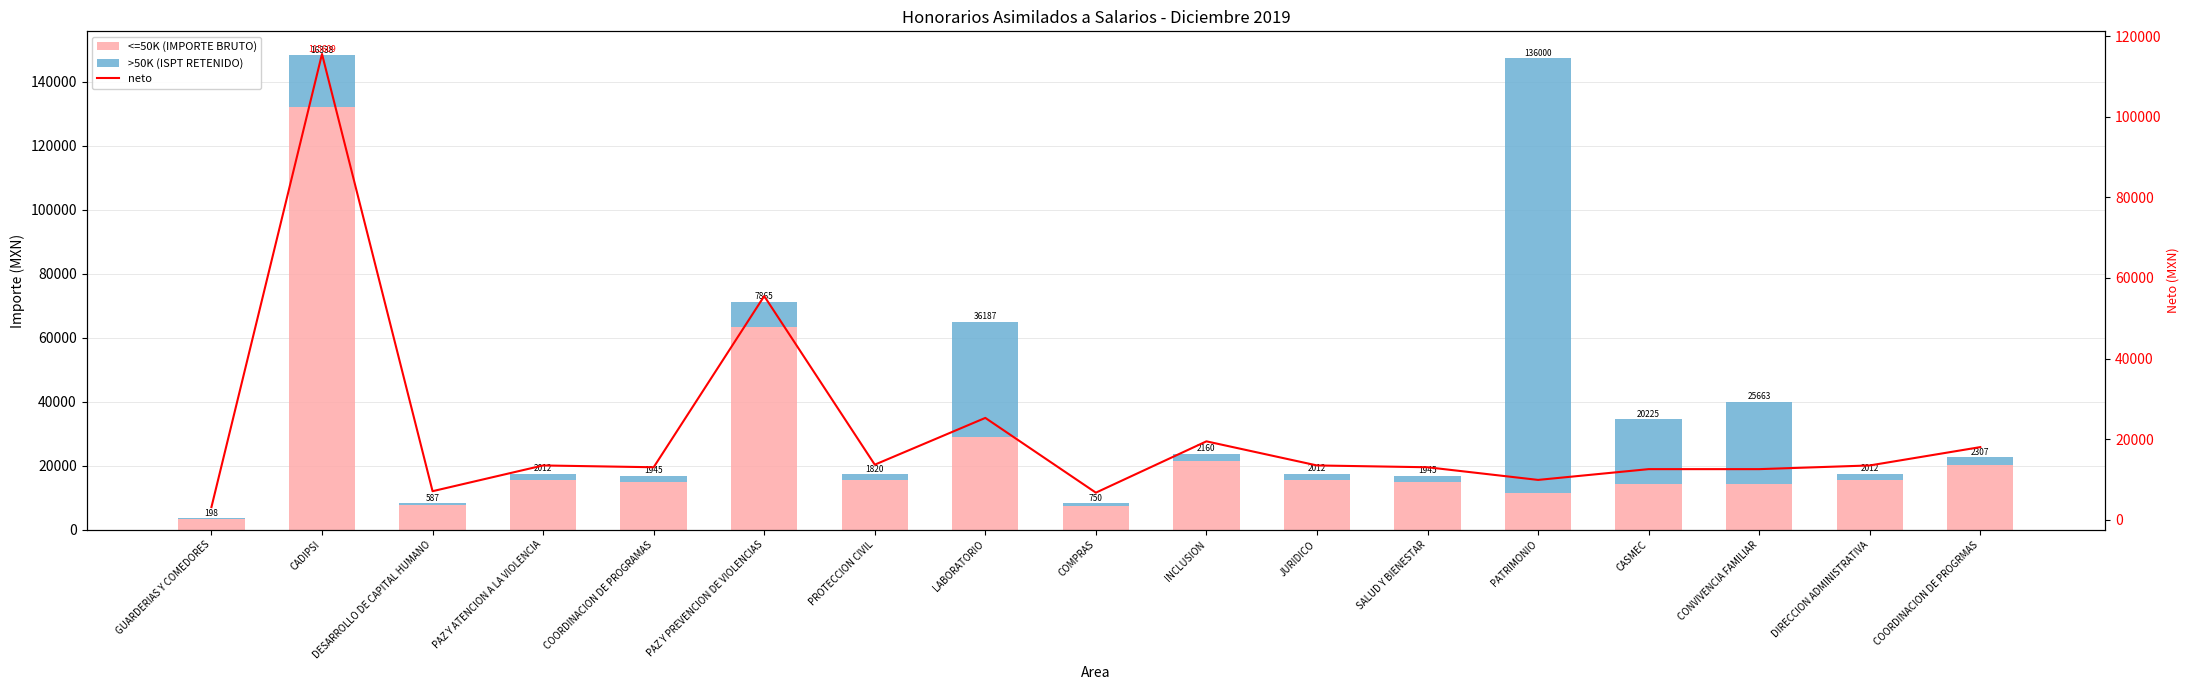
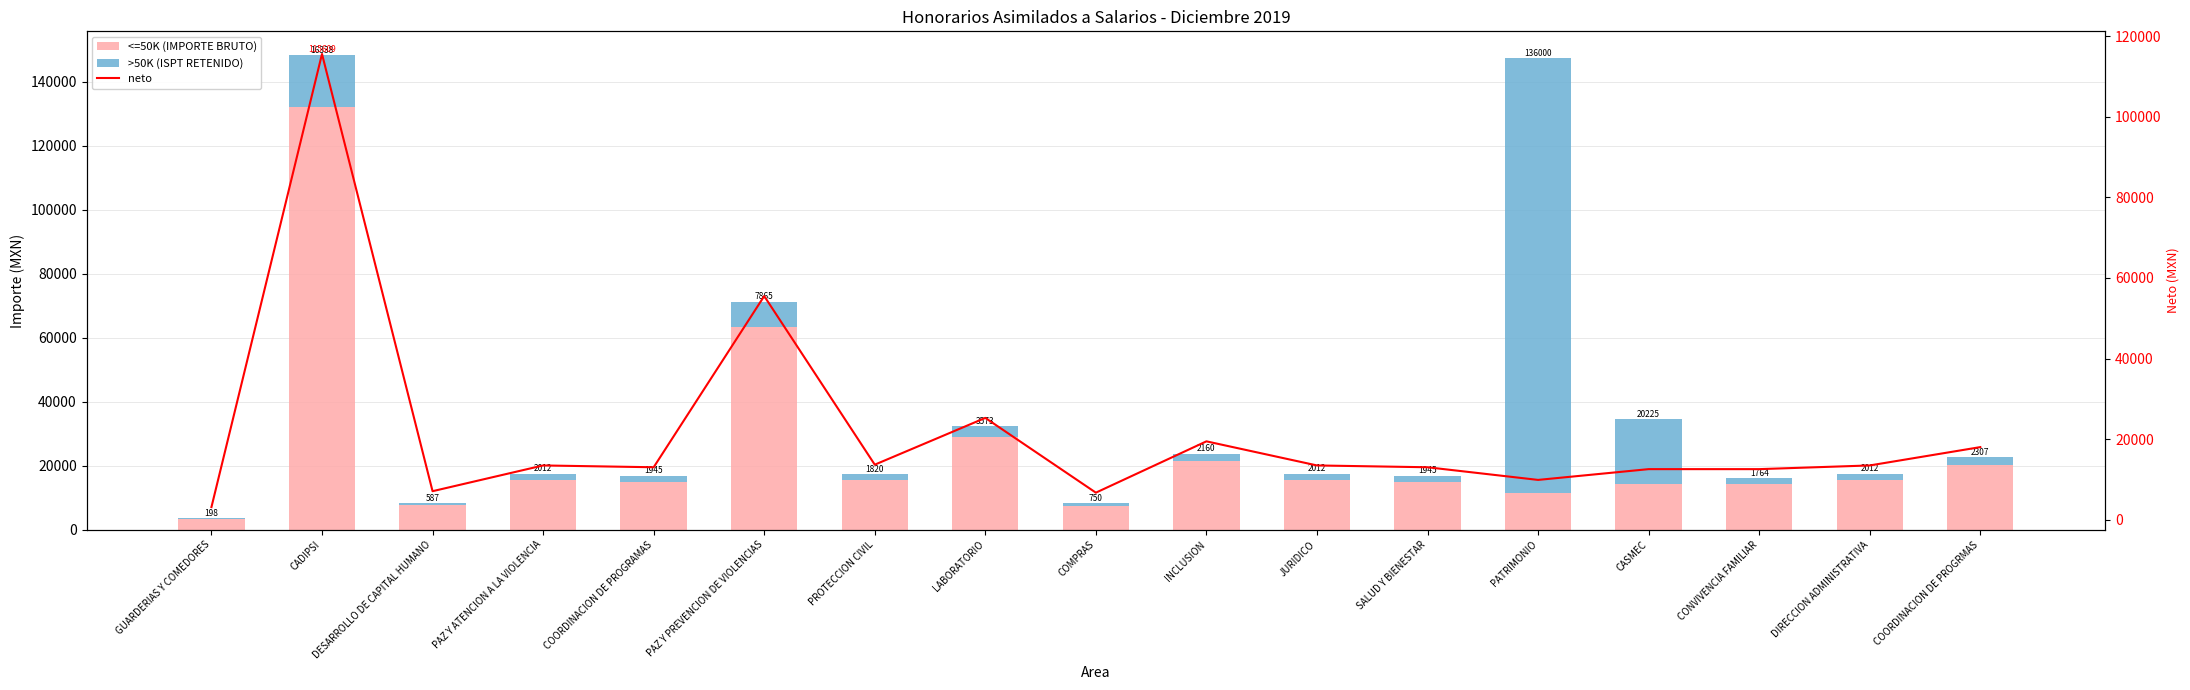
>50K (ISPT RETENIDO), LABORATORIO: 36187 -> 3573
>50K (ISPT RETENIDO), CONVIVENCIA FAMILIAR: 25663 -> 1764
